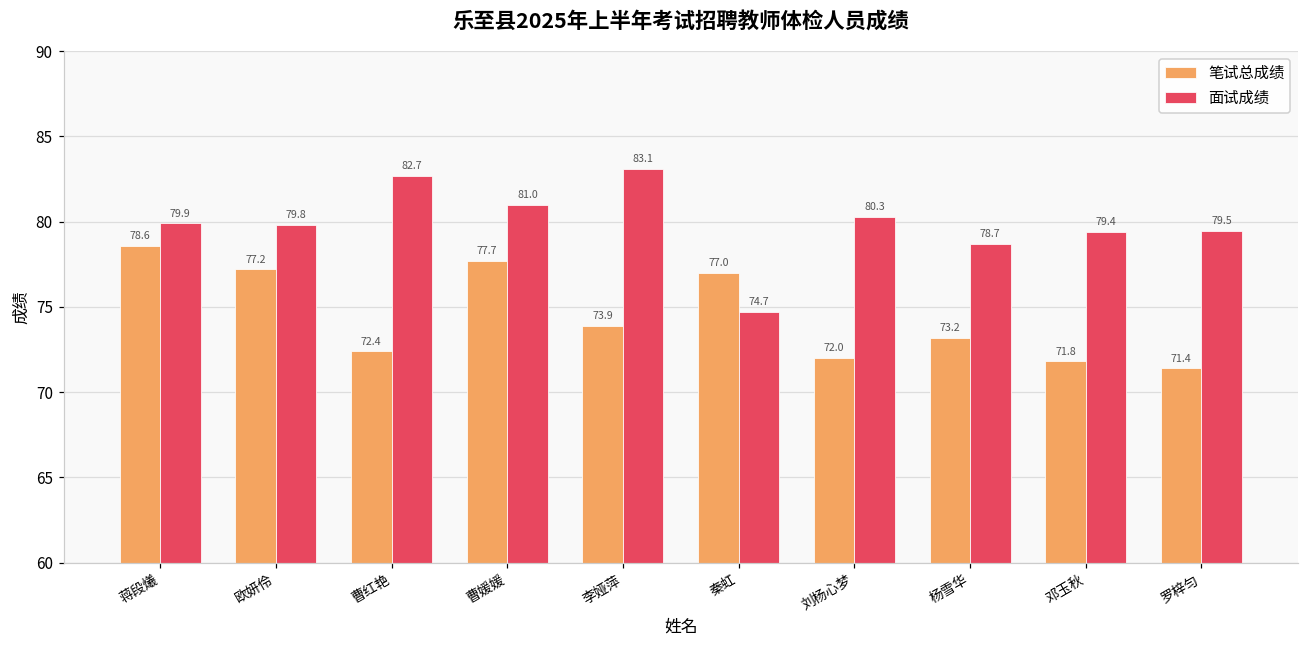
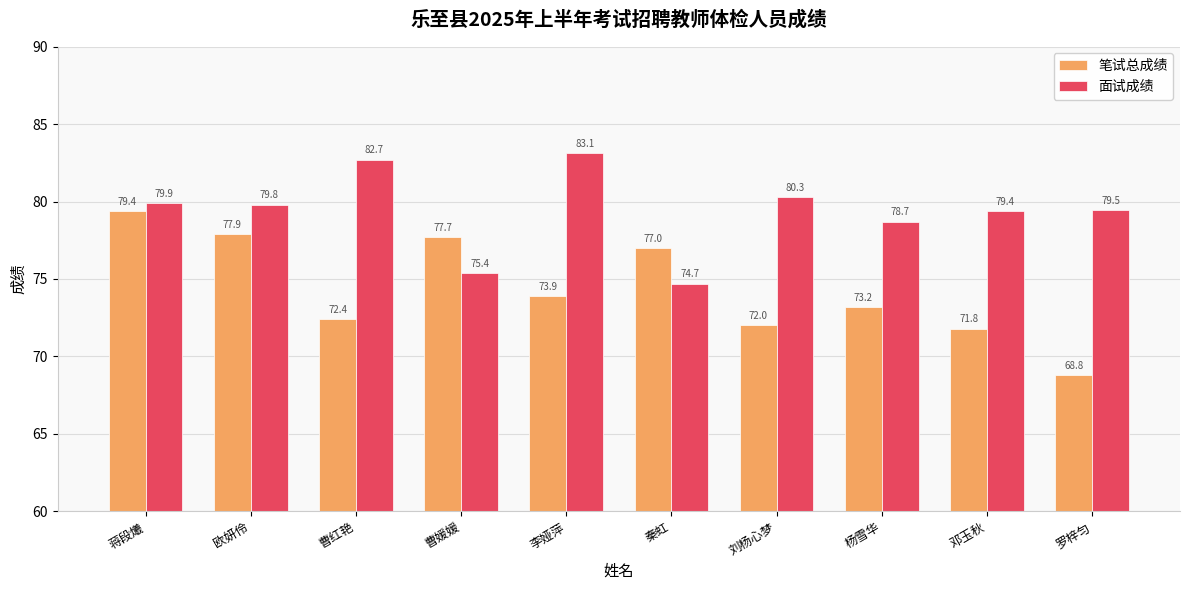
笔试总成绩, 蒋段爔: 78.6 -> 79.4
笔试总成绩, 欧妍伶: 77.2 -> 77.9
面试成绩, 曹媛媛: 81.0 -> 75.4
笔试总成绩, 罗梓匀: 71.4 -> 68.8
